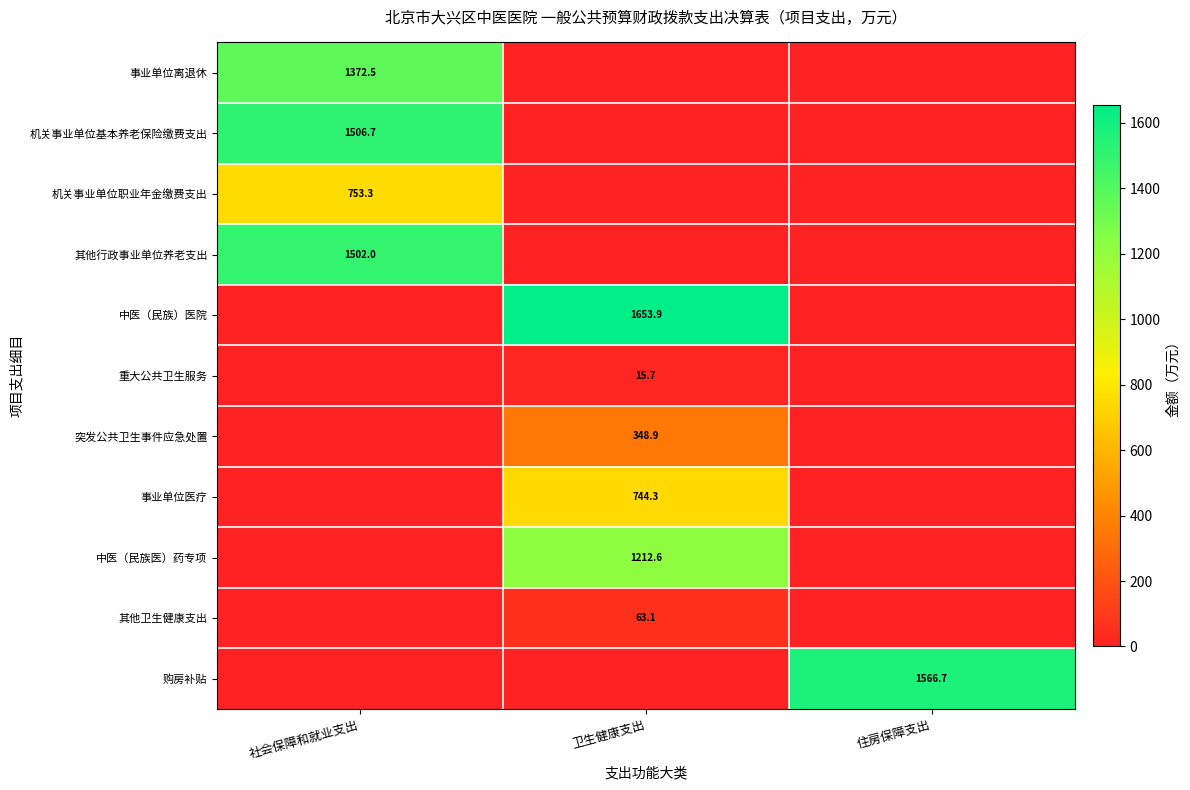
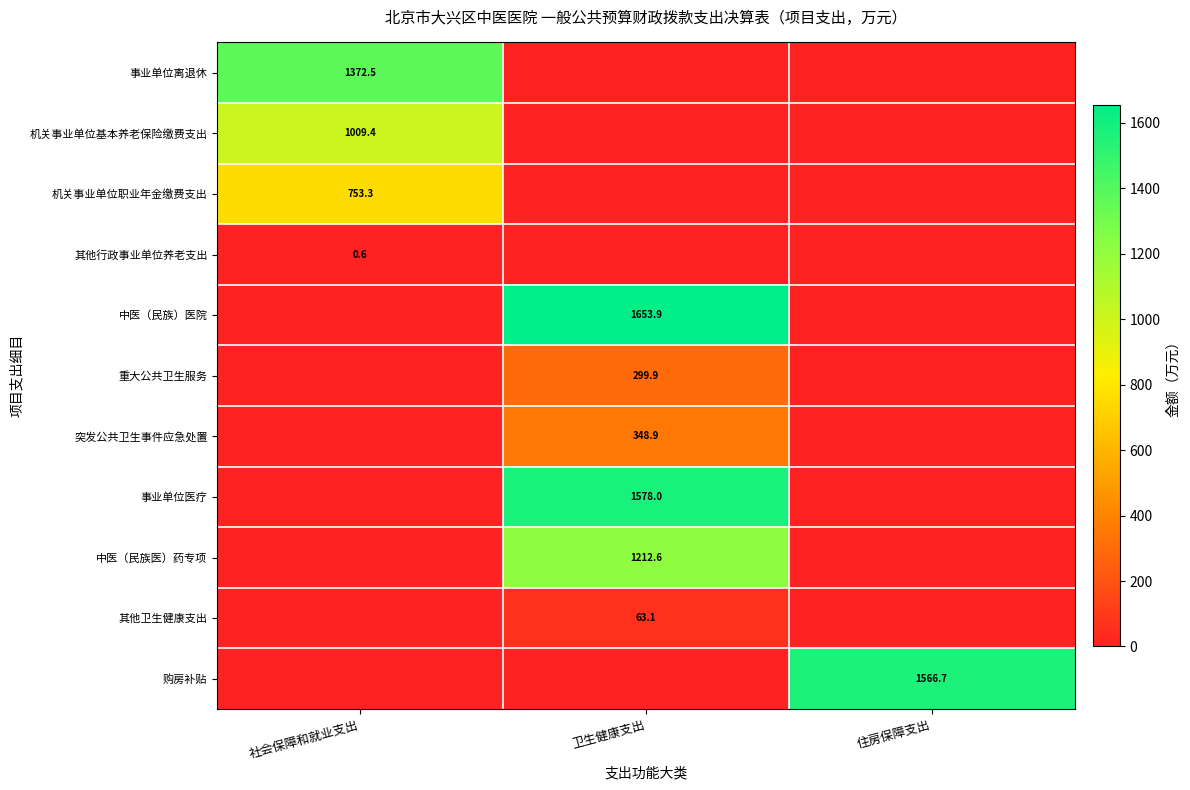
机关事业单位基本养老保险缴费支出, 社会保障和就业支出: 1506.7 -> 1009.4
其他行政事业单位养老支出, 社会保障和就业支出: 1502.0 -> 0.6
重大公共卫生服务, 卫生健康支出: 15.7 -> 299.9
事业单位医疗, 卫生健康支出: 744.3 -> 1578.0
